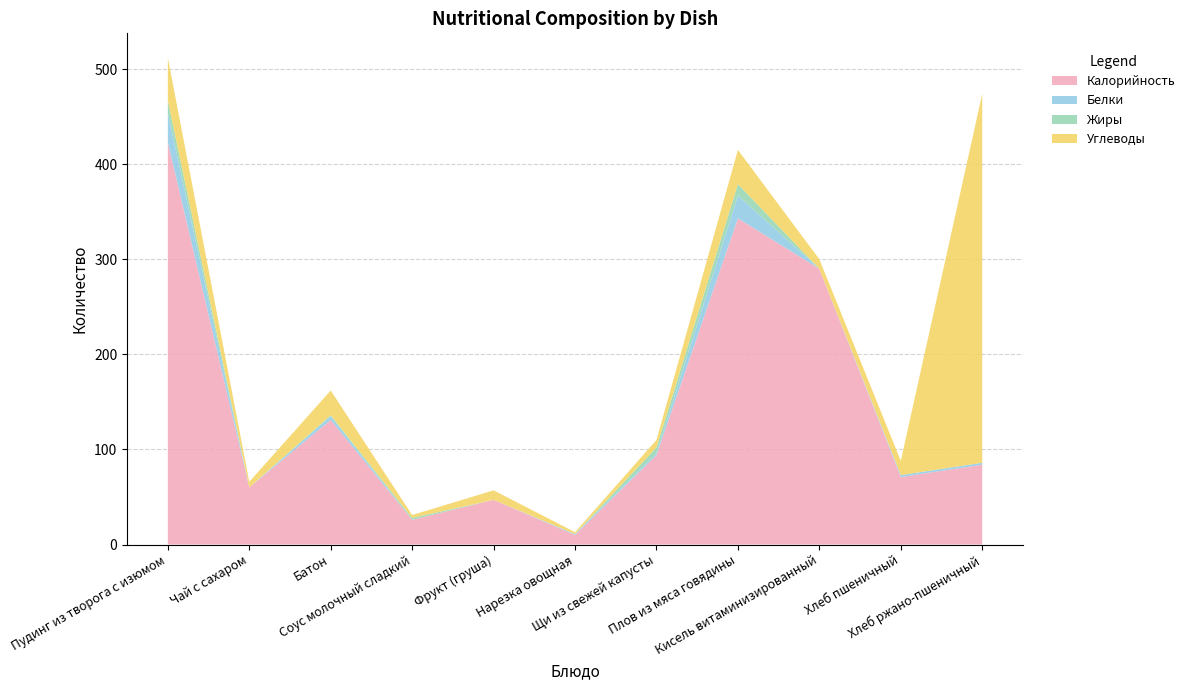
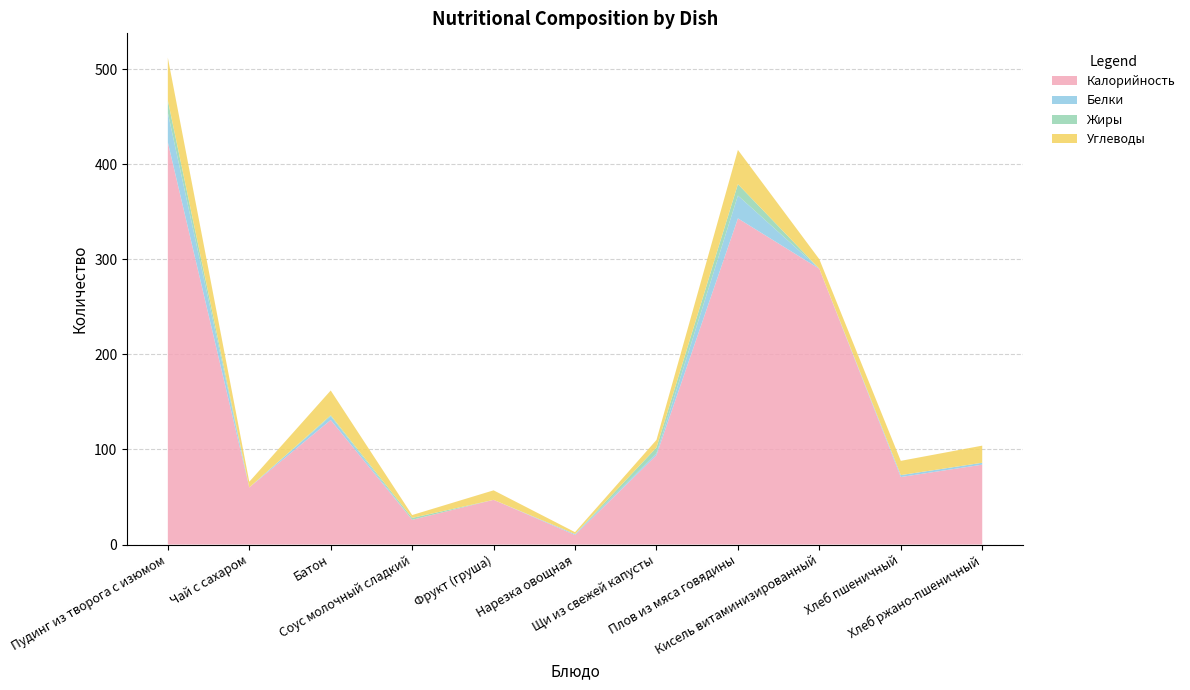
Углеводы, Хлеб ржано-пшеничный: 390 -> 20
